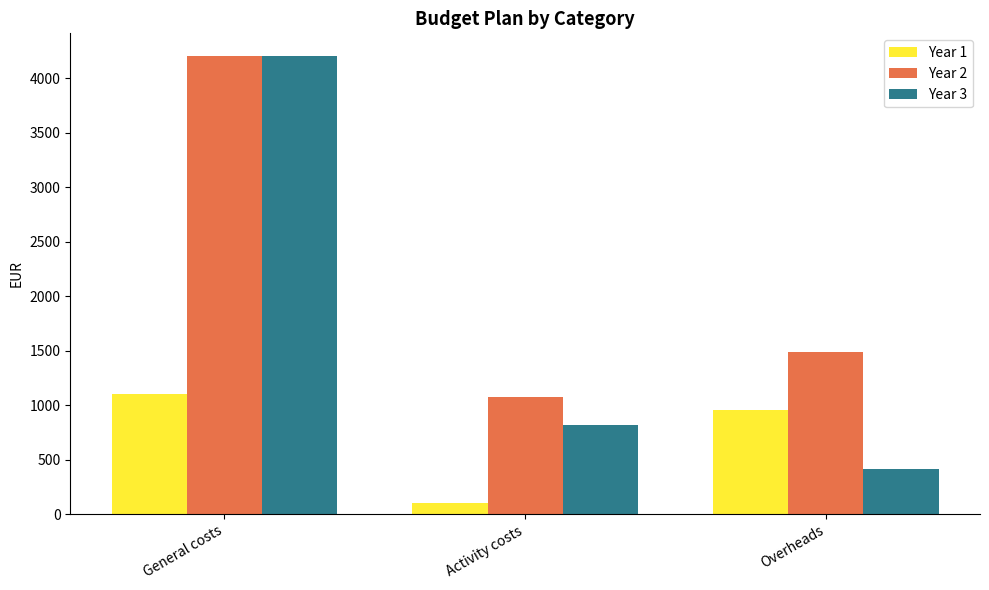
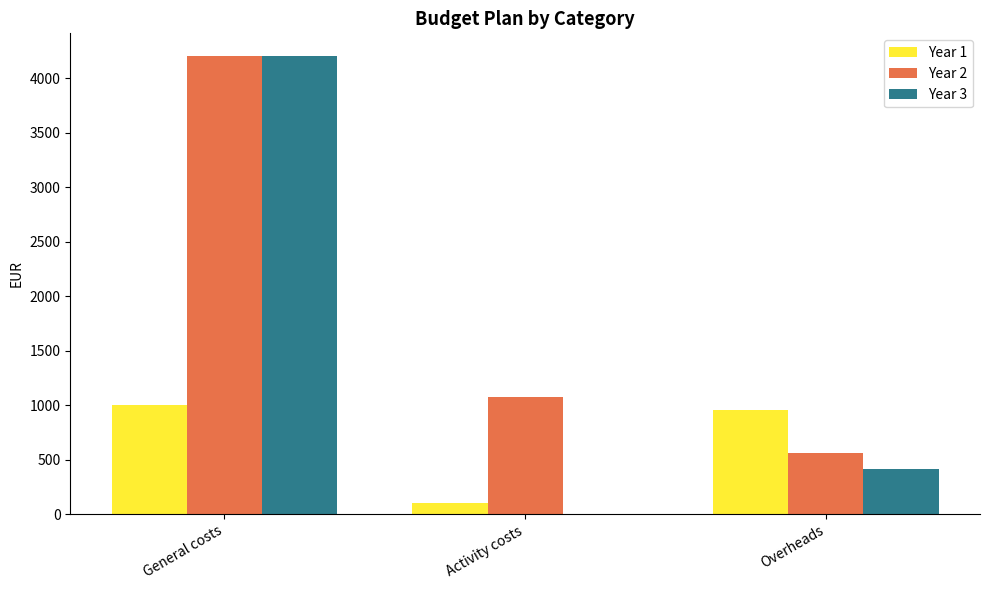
Year 1, General costs: 1100 -> 1000
Year 3, Activity costs: 820 -> 0
Year 2, Overheads: 1490 -> 560
